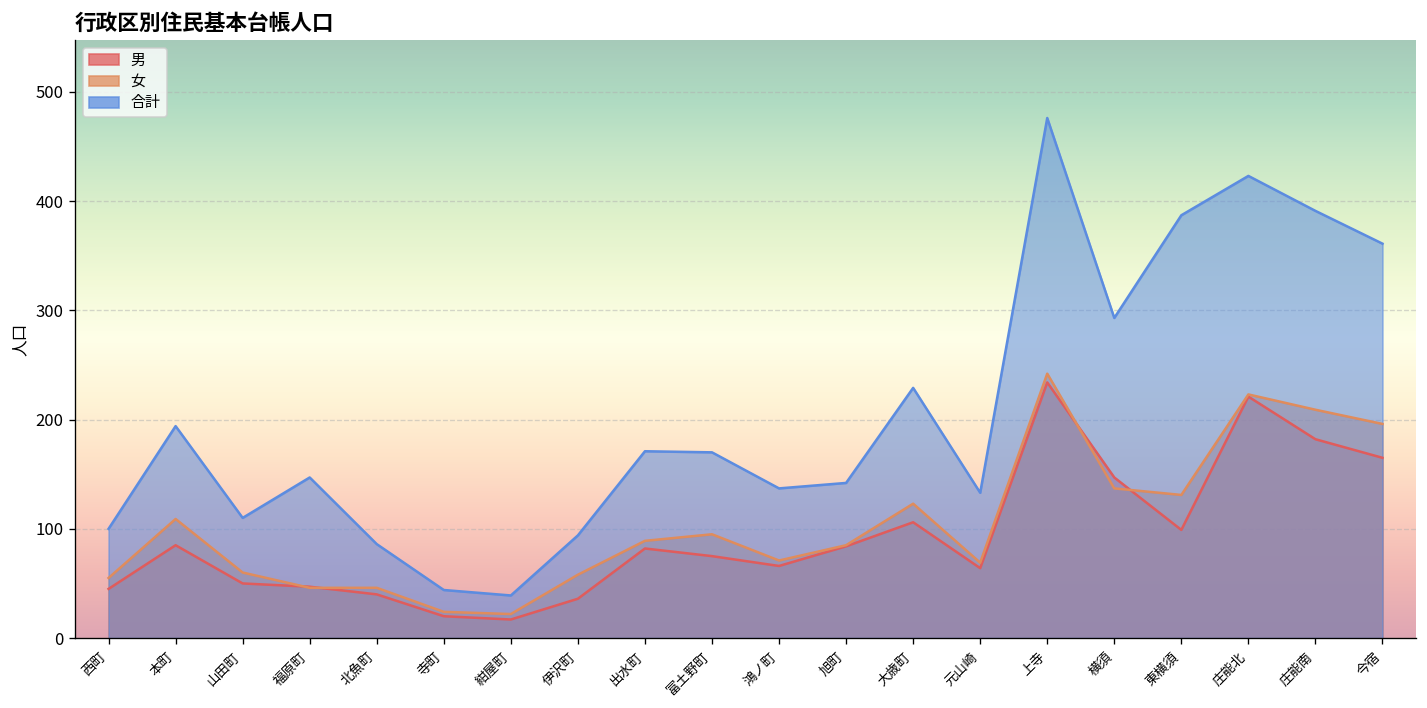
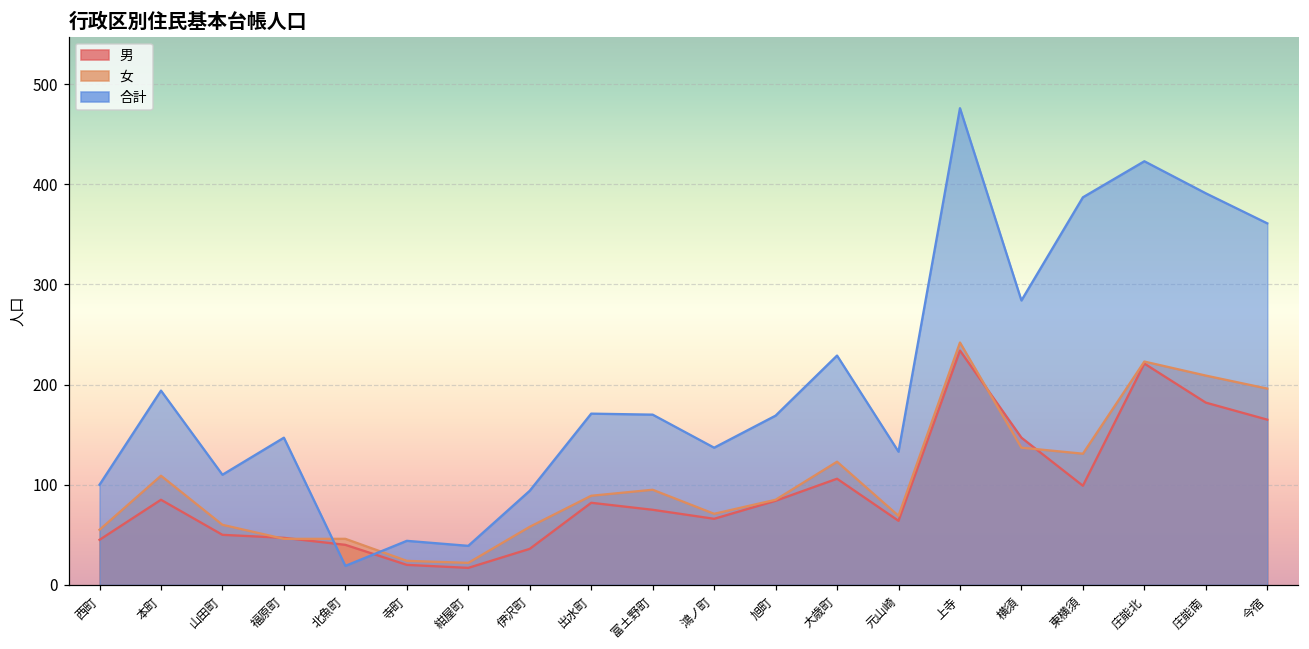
合計, 北魚町: 90 -> 20
合計, 旭町: 140 -> 170
合計, 横須: 290 -> 280
